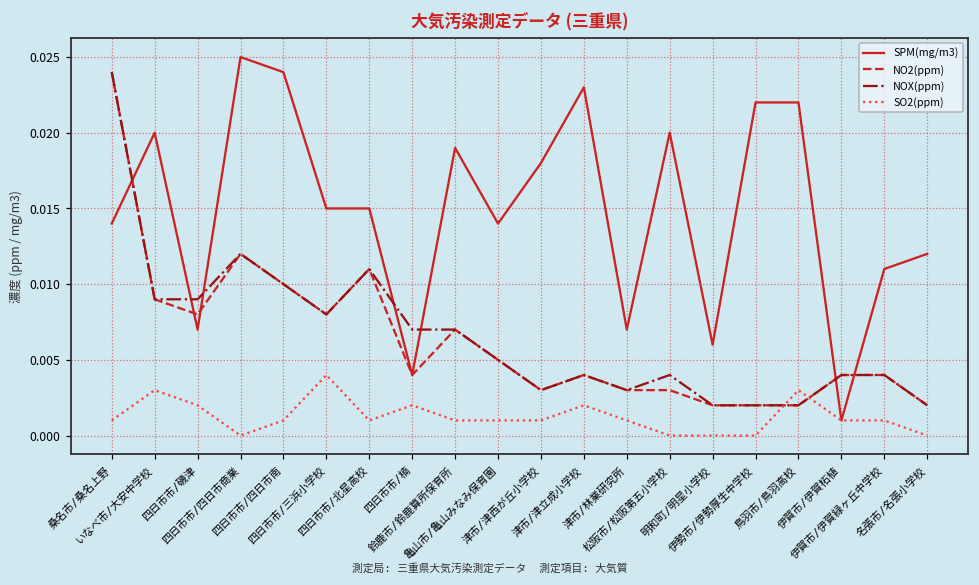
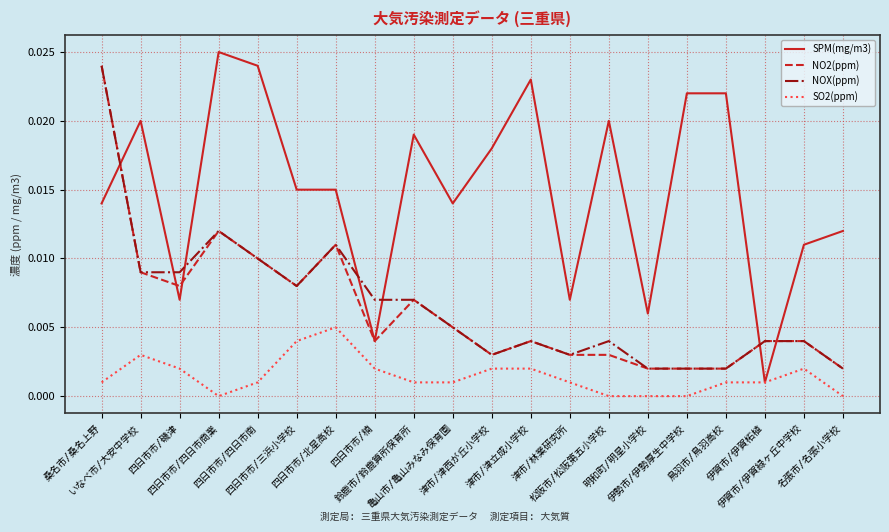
SO2(ppm), 四日市市/北星高校: 0.001 -> 0.005
SO2(ppm), 津市/津西が丘小学校: 0.001 -> 0.002
SO2(ppm), 鳥羽市/鳥羽高校: 0.003 -> 0.001
SO2(ppm), 伊賀市/伊賀緑ヶ丘中学校: 0.001 -> 0.002
